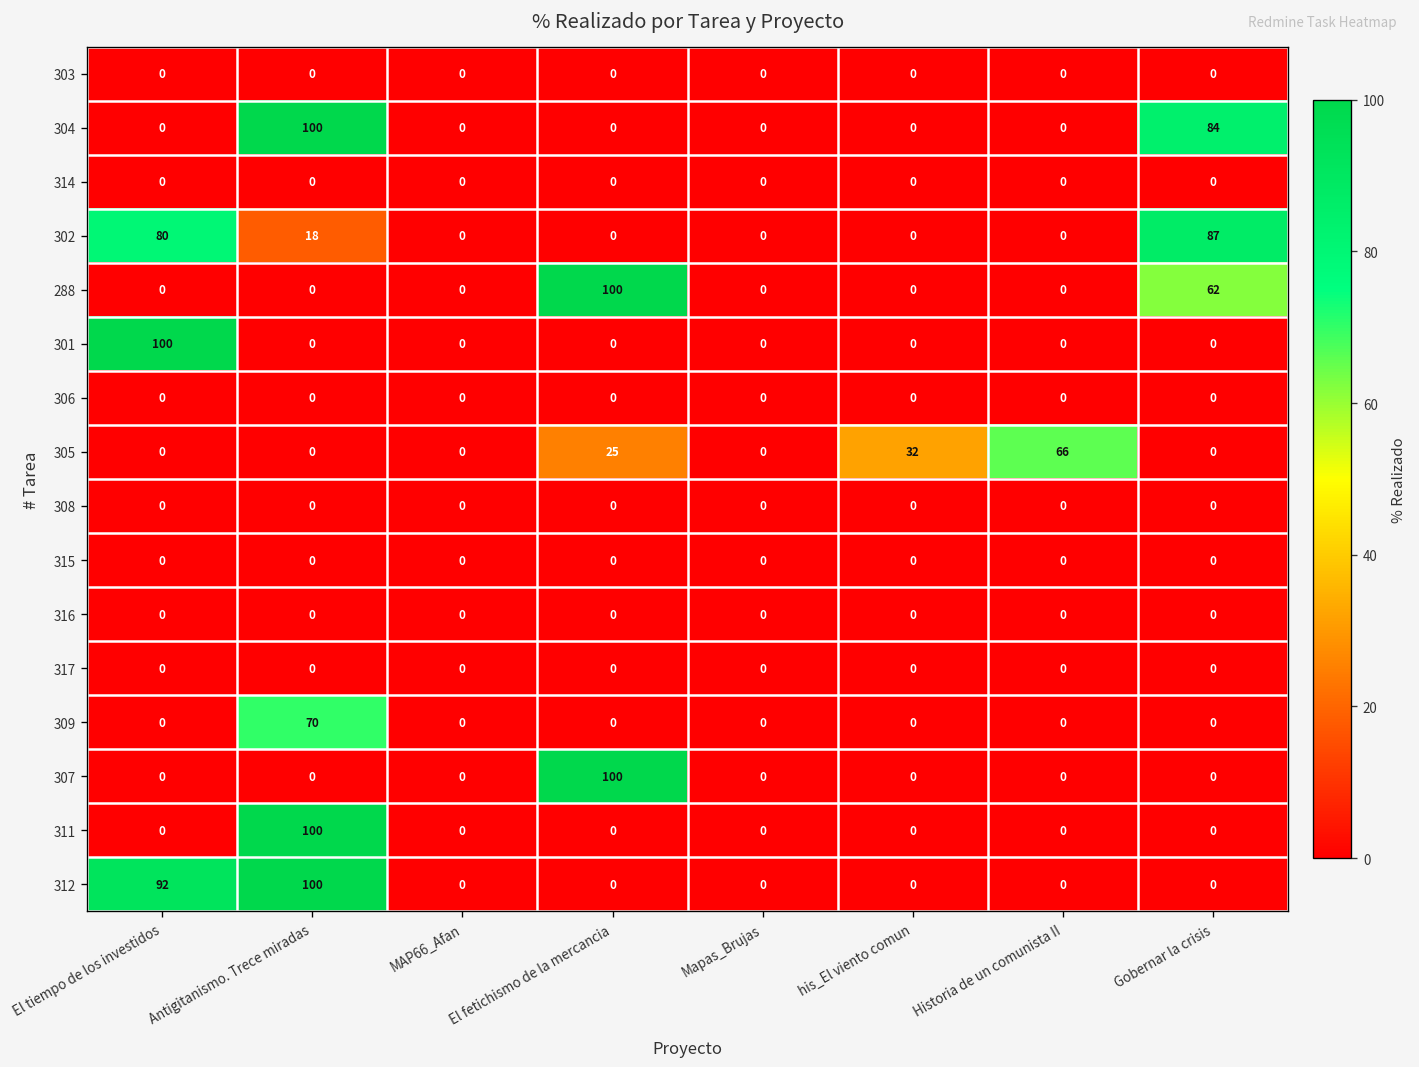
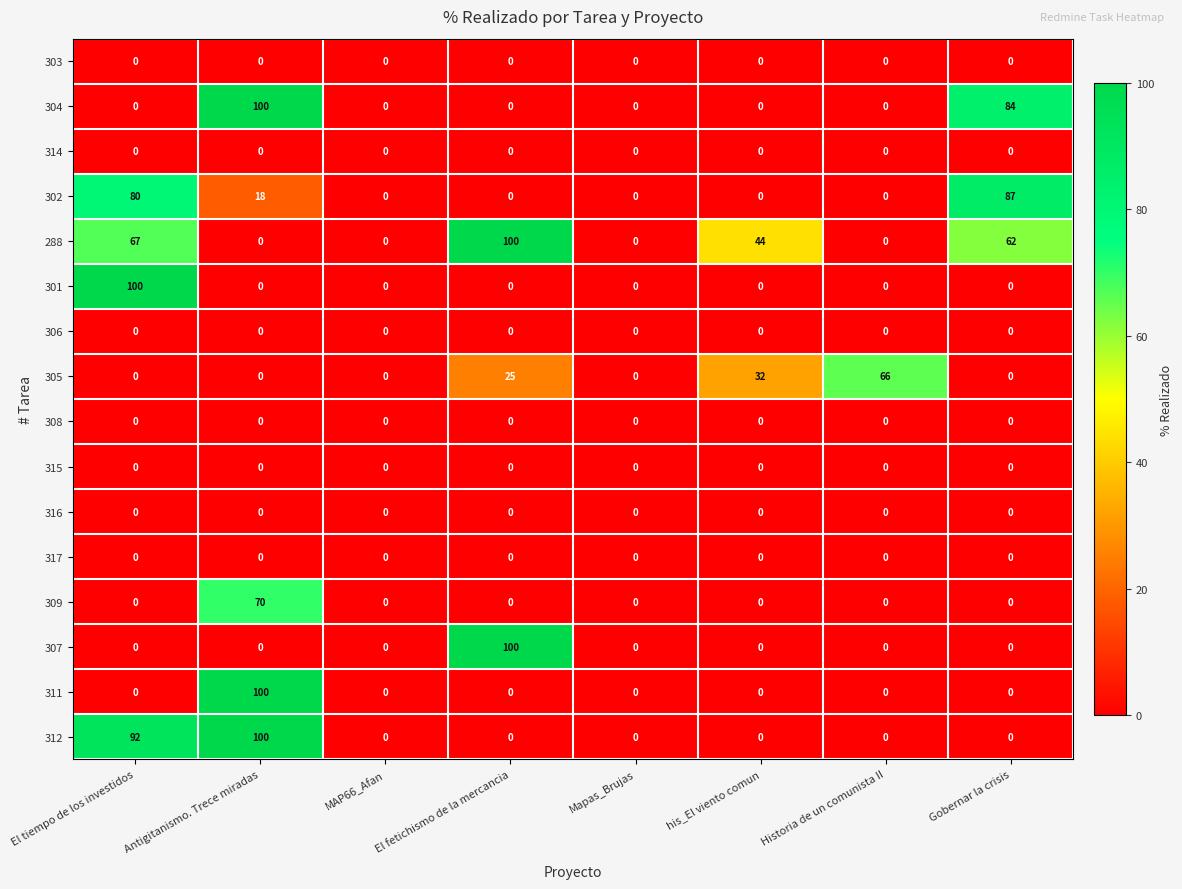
288, El tiempo de los investidos: 0 -> 67
288, his_El viento comun: 0 -> 44
